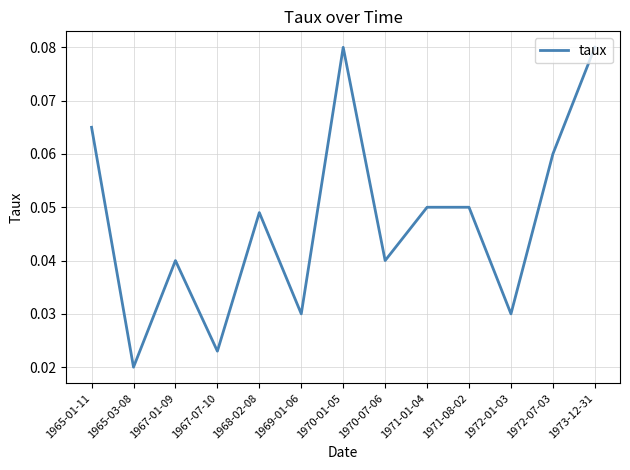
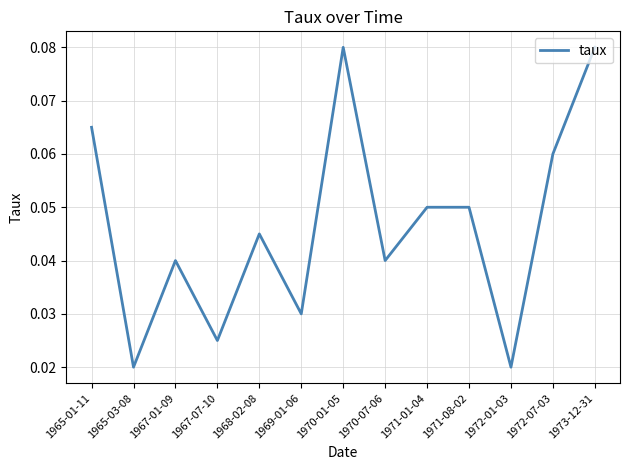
1967-07-10: 0.023 -> 0.025
1968-02-08: 0.049 -> 0.045
1972-01-03: 0.03 -> 0.02
